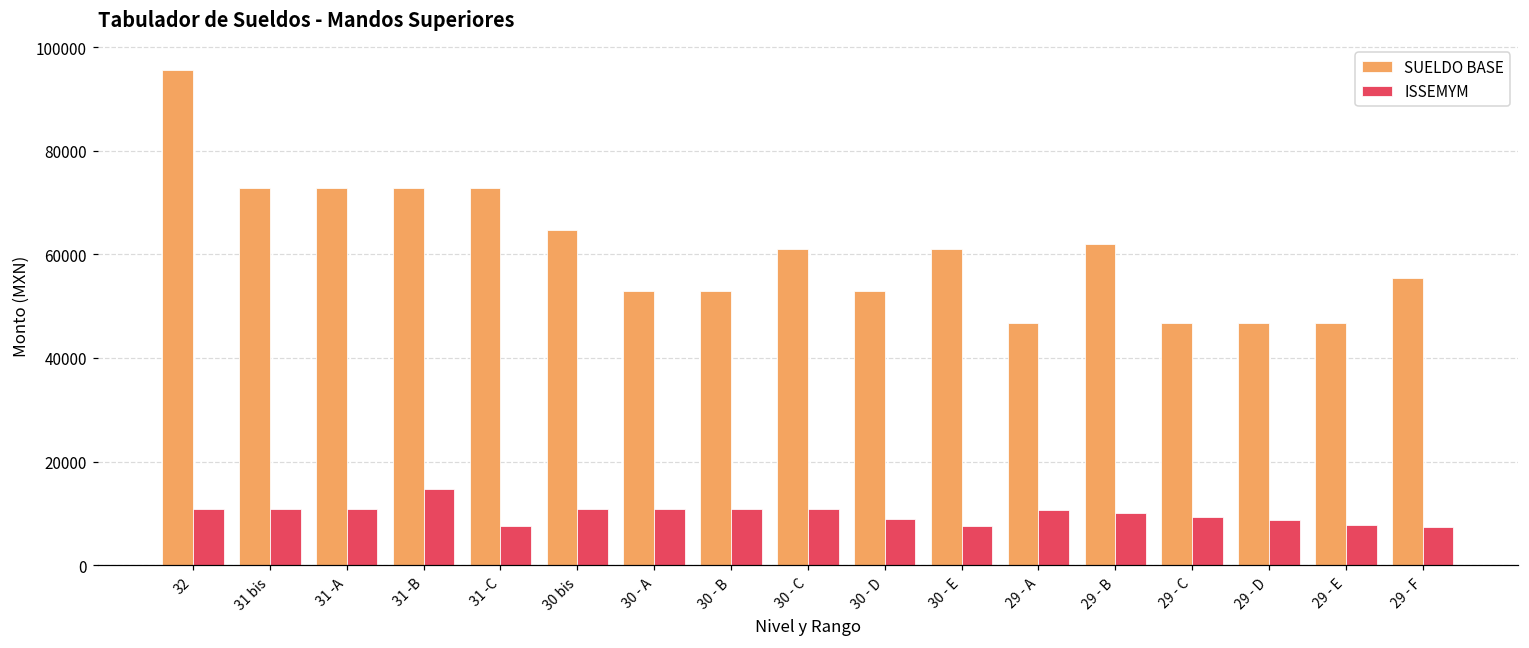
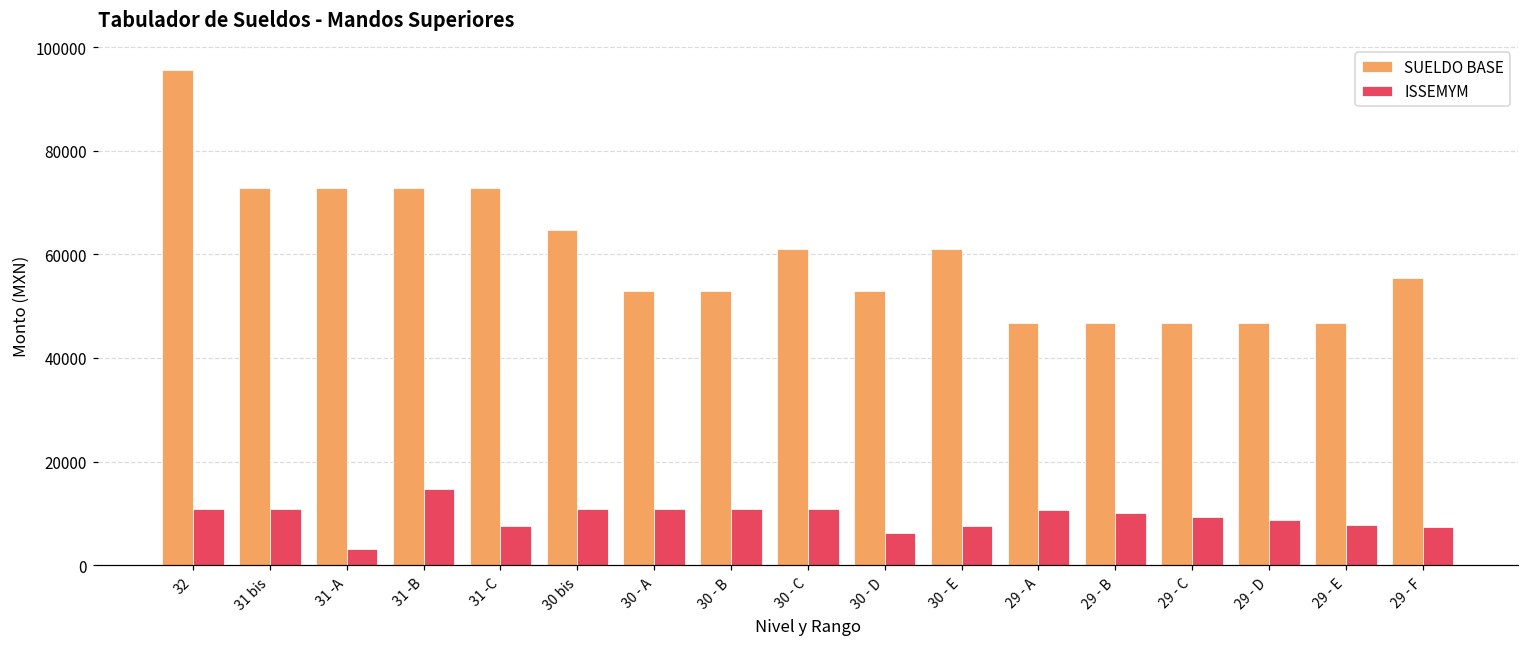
ISSEMYM, 31 -A: 11000 -> 3000
ISSEMYM, 30 - D: 9000 -> 6000
SUELDO BASE, 29 - B: 62000 -> 47000
